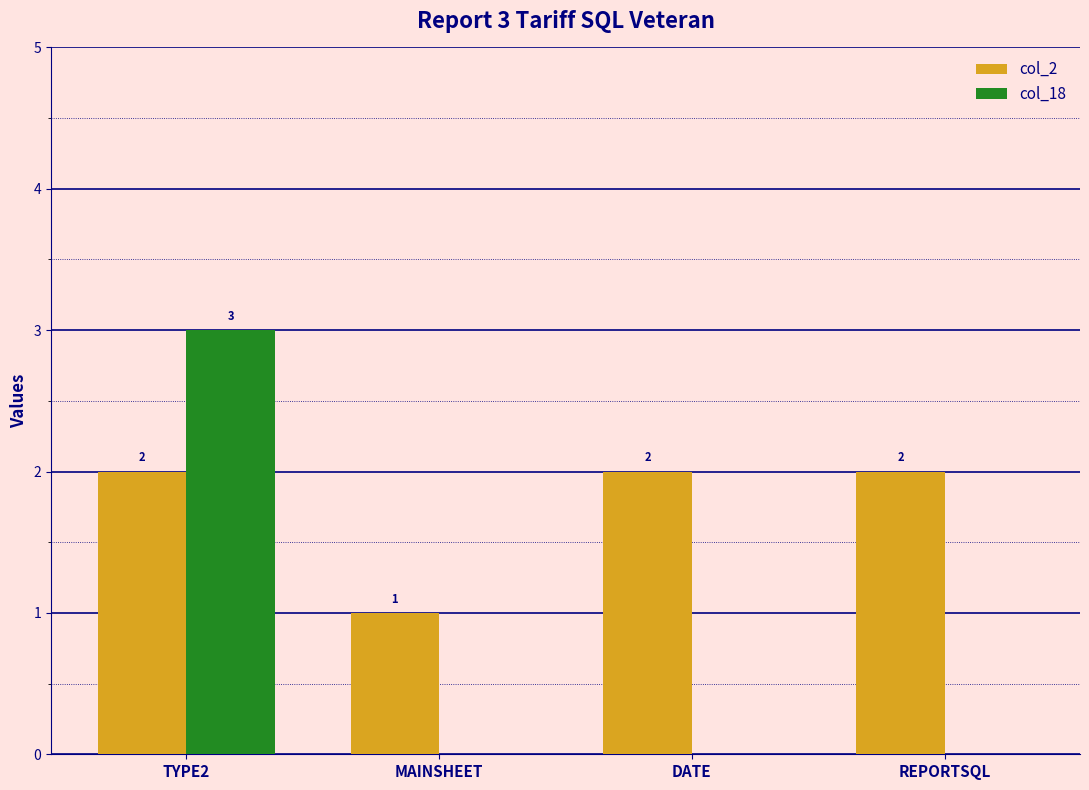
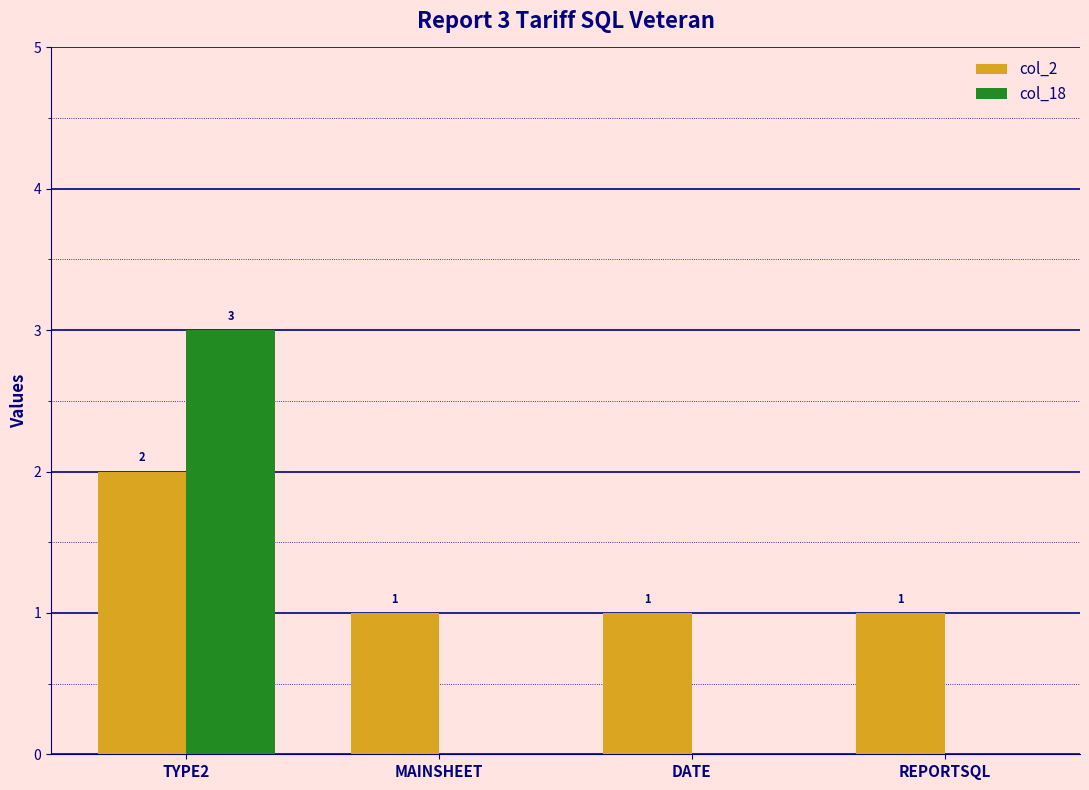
col_2, DATE: 2 -> 1
col_2, REPORTSQL: 2 -> 1
